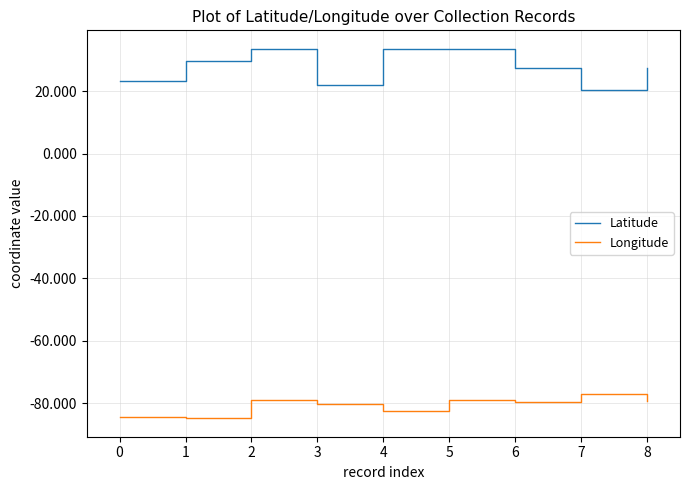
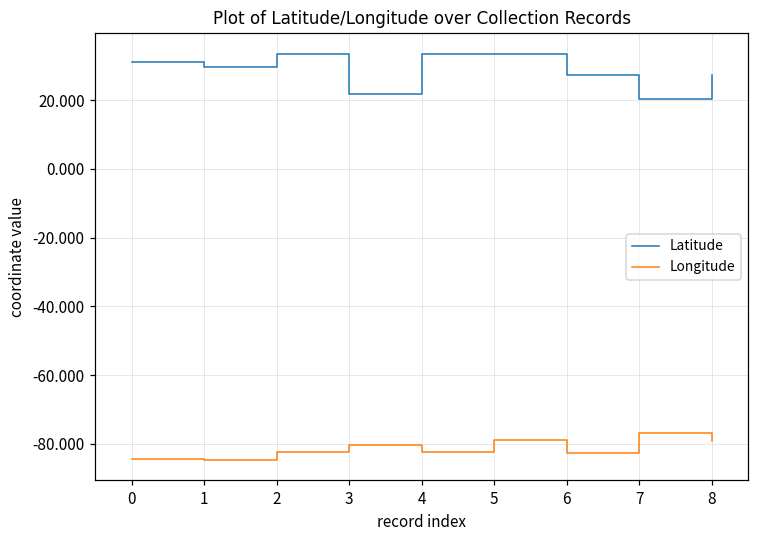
Latitude, 0: 23 -> 31
Longitude, 2: -79 -> -82
Longitude, 6: -79 -> -83
